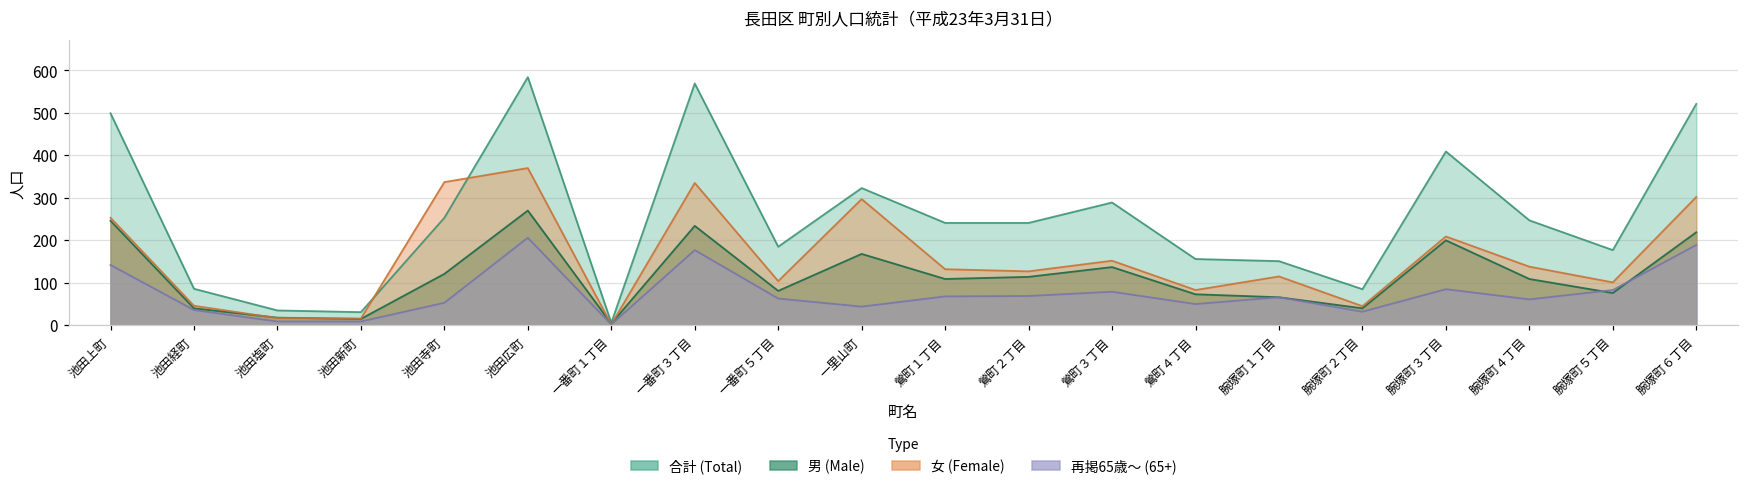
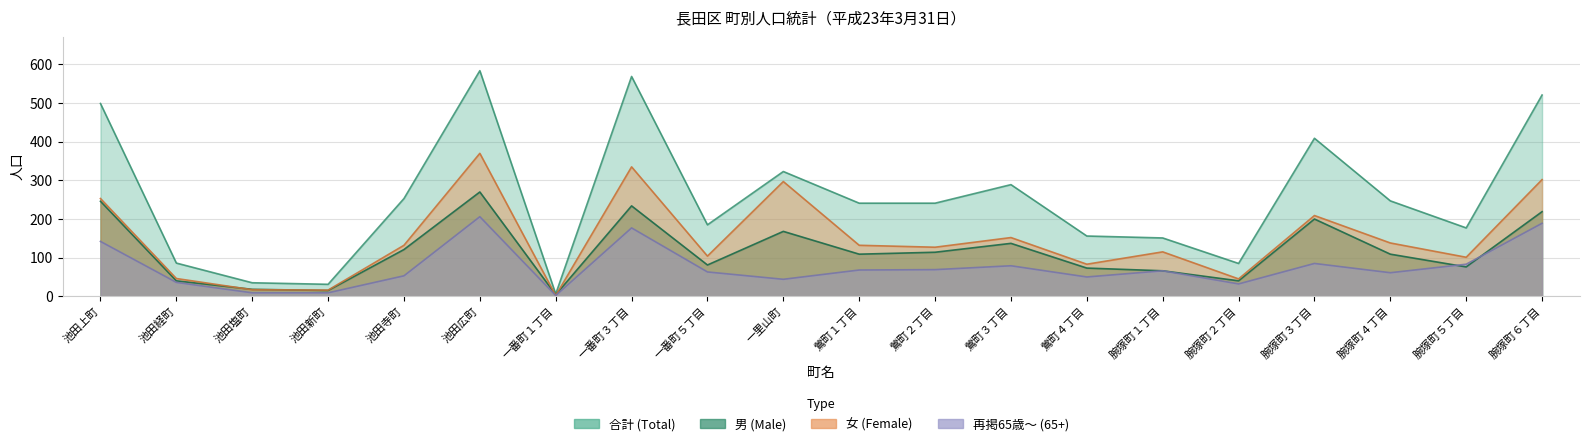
女 (Female), 池田寺町: 340 -> 130
